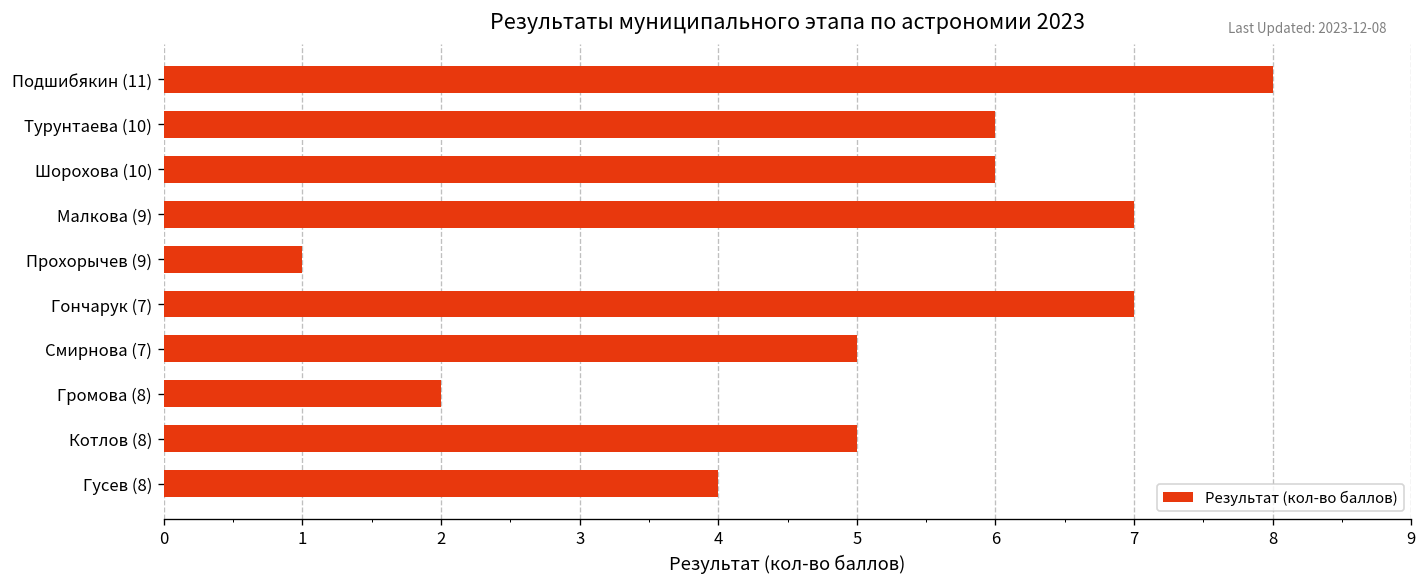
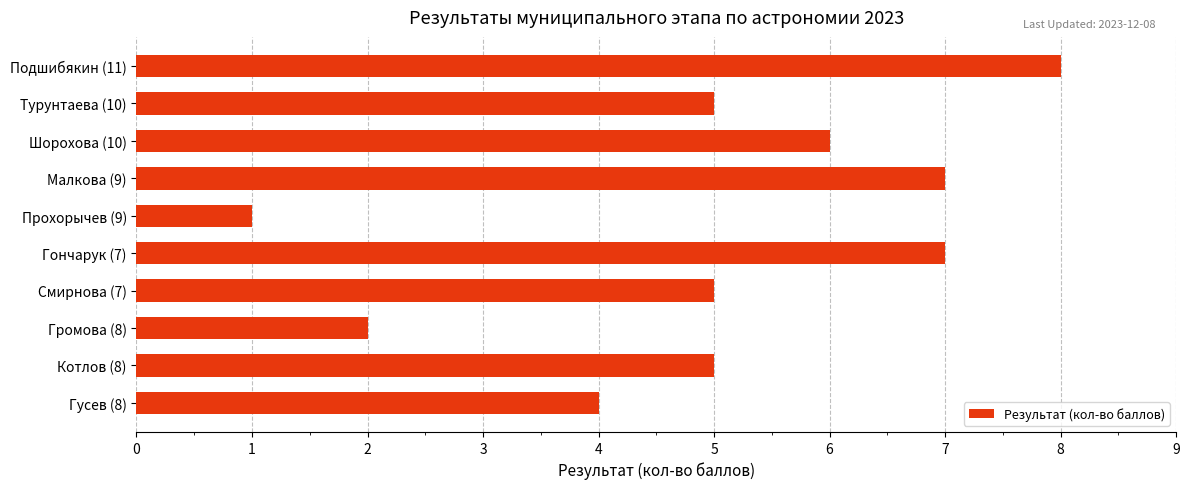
Турунтаева (10): 6 -> 5
